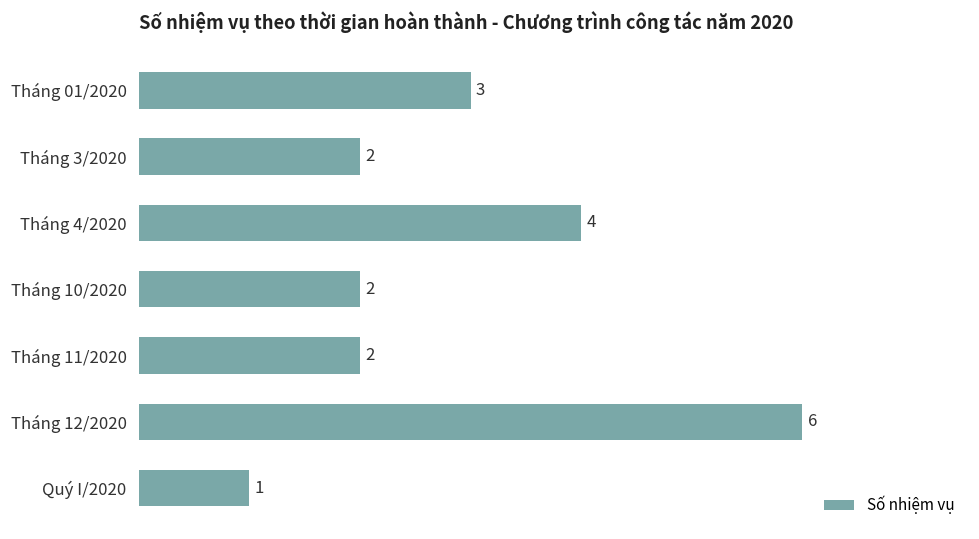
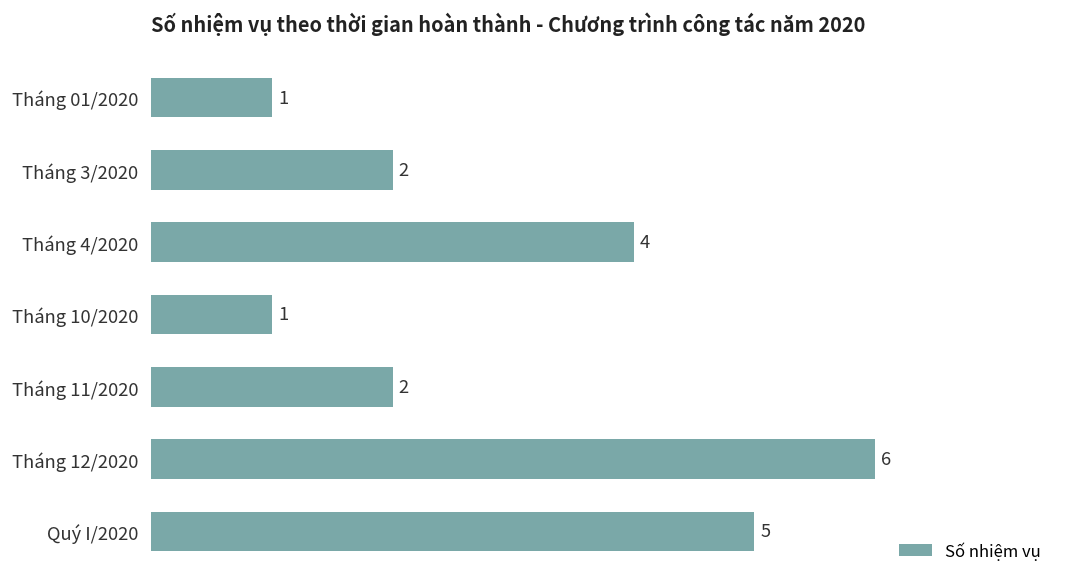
Tháng 01/2020: 3 -> 1
Tháng 10/2020: 2 -> 1
Quý I/2020: 1 -> 5
